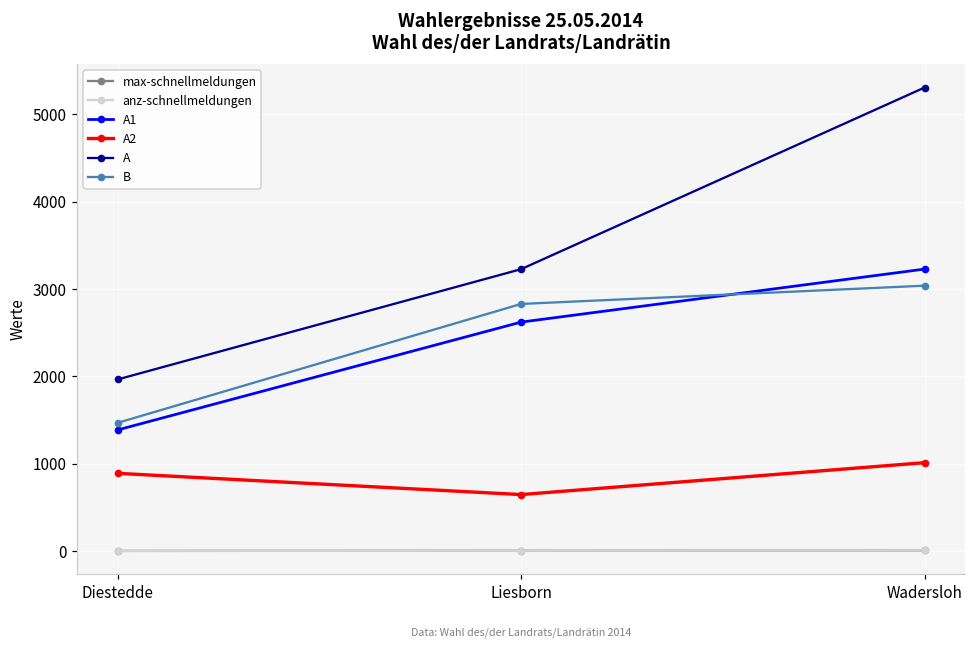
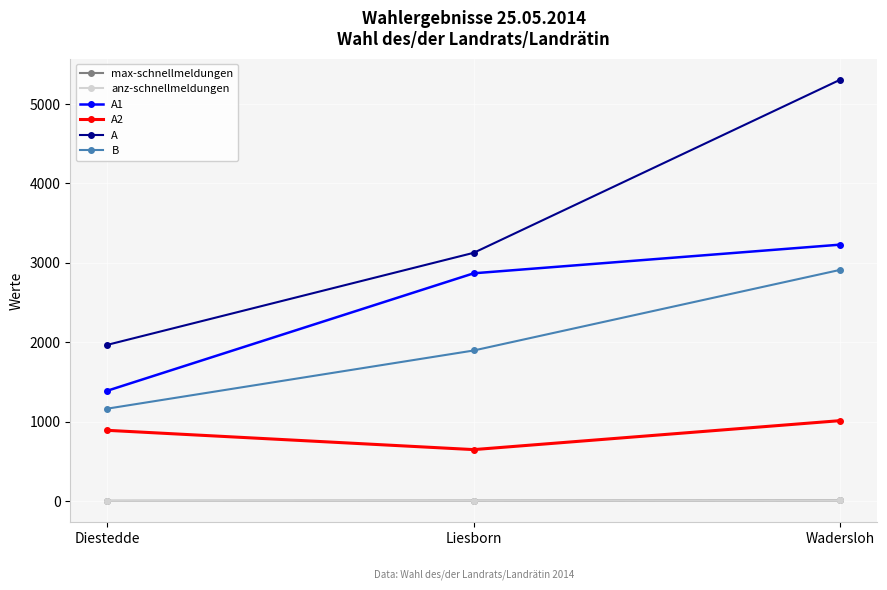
B, Diestedde: 1500 -> 1200
A1, Liesborn: 2600 -> 2900
A, Liesborn: 3200 -> 3100
B, Liesborn: 2800 -> 1900
B, Wadersloh: 3000 -> 2900
